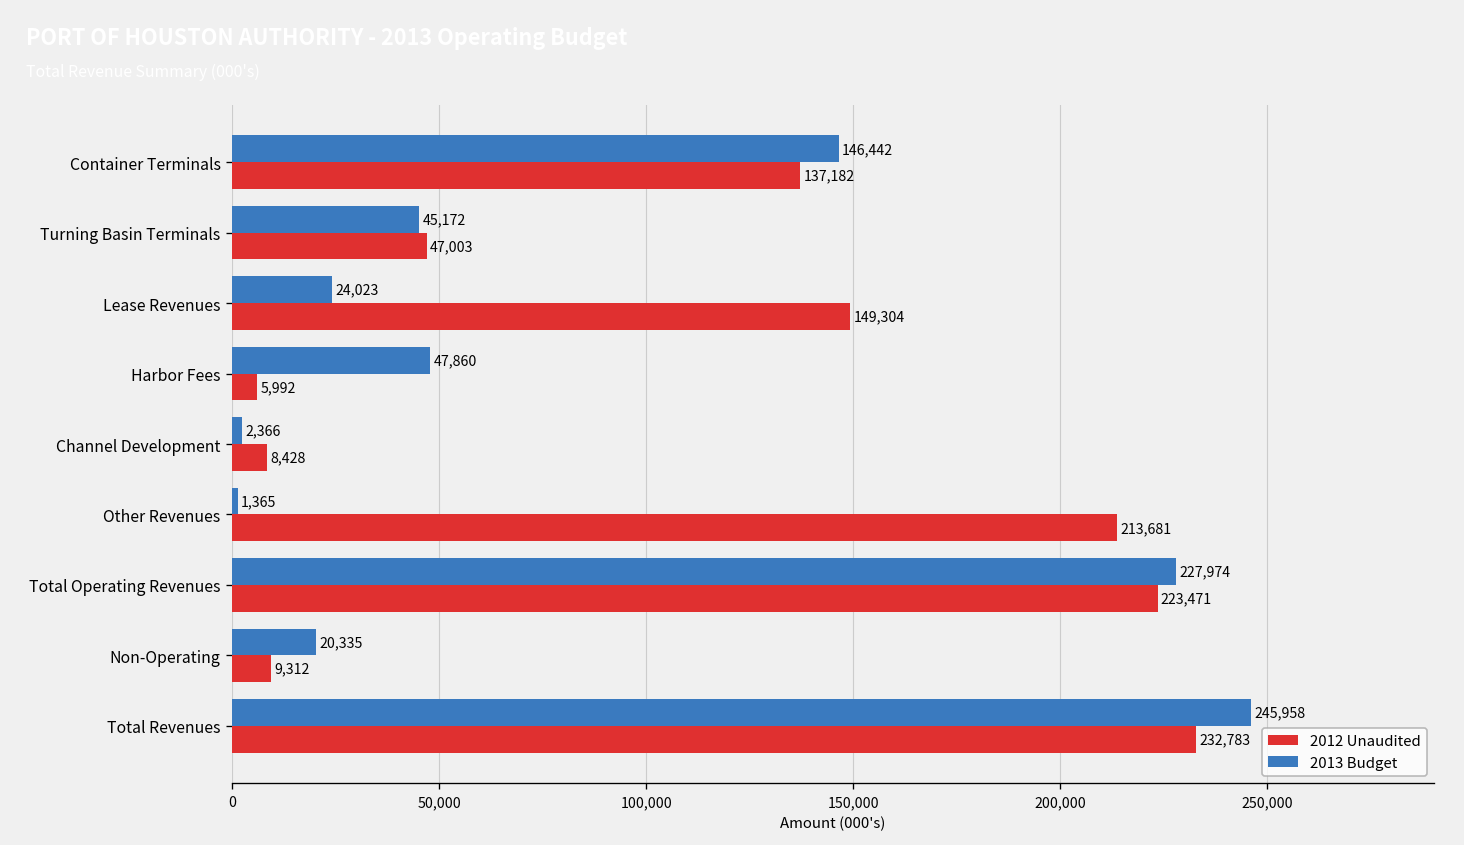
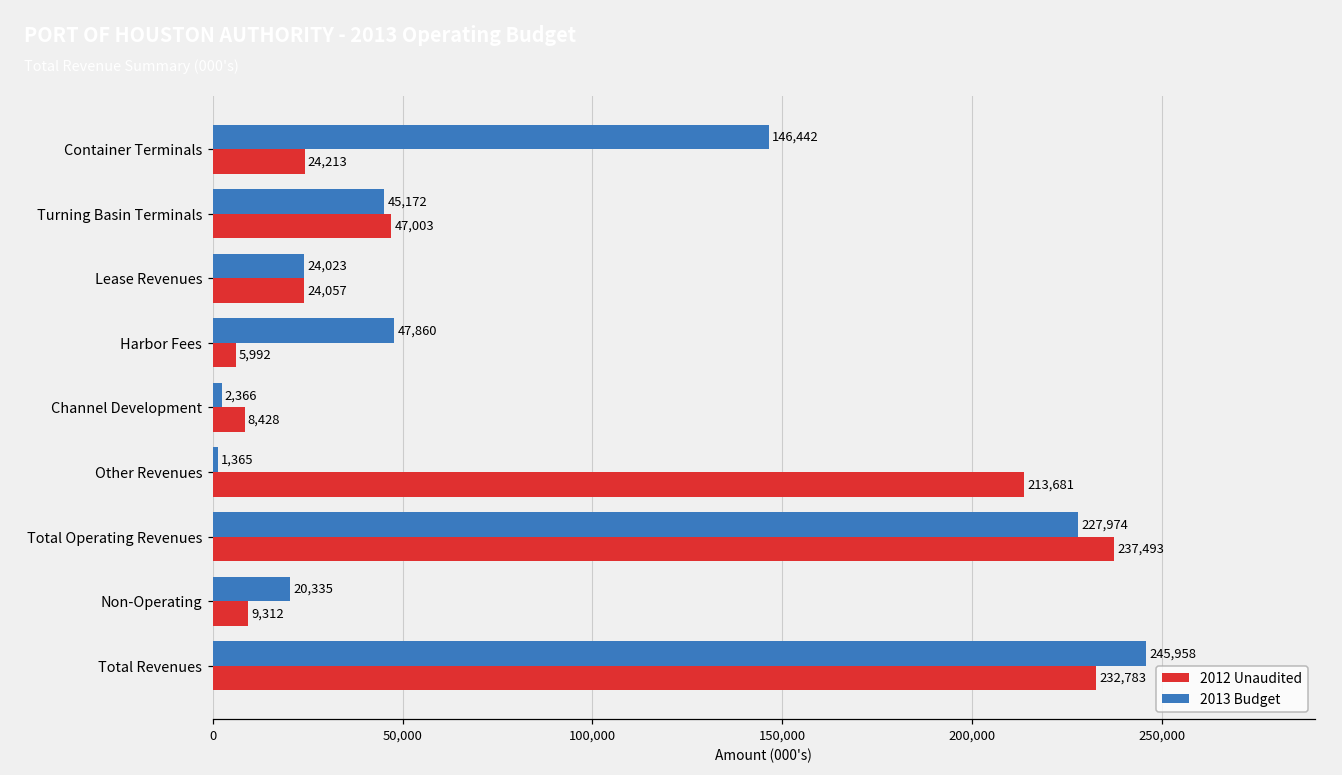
2012 Unaudited, Container Terminals: 137,182 -> 24,213
2012 Unaudited, Lease Revenues: 149,304 -> 24,057
2012 Unaudited, Total Operating Revenues: 223,471 -> 237,493
